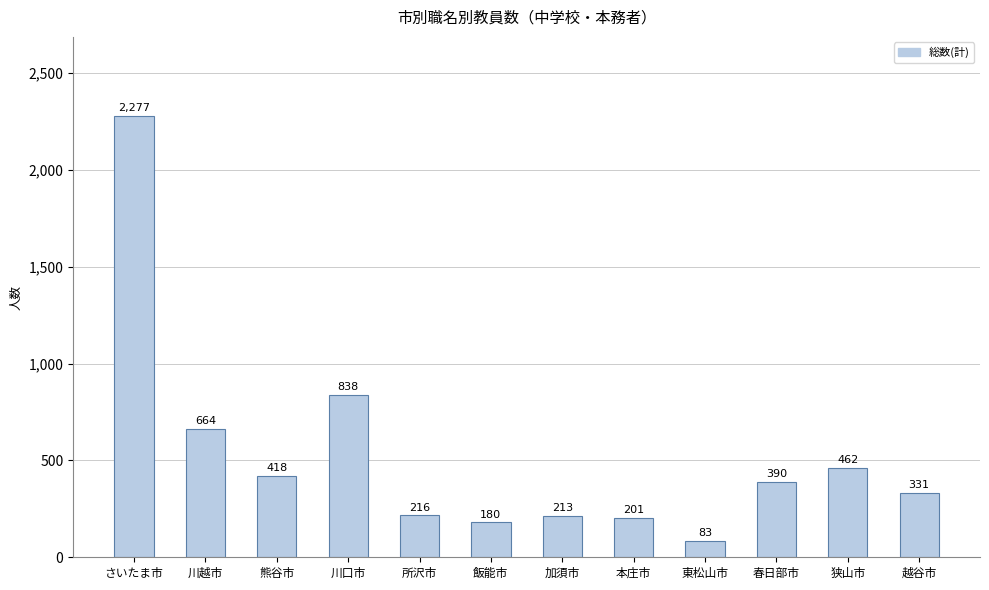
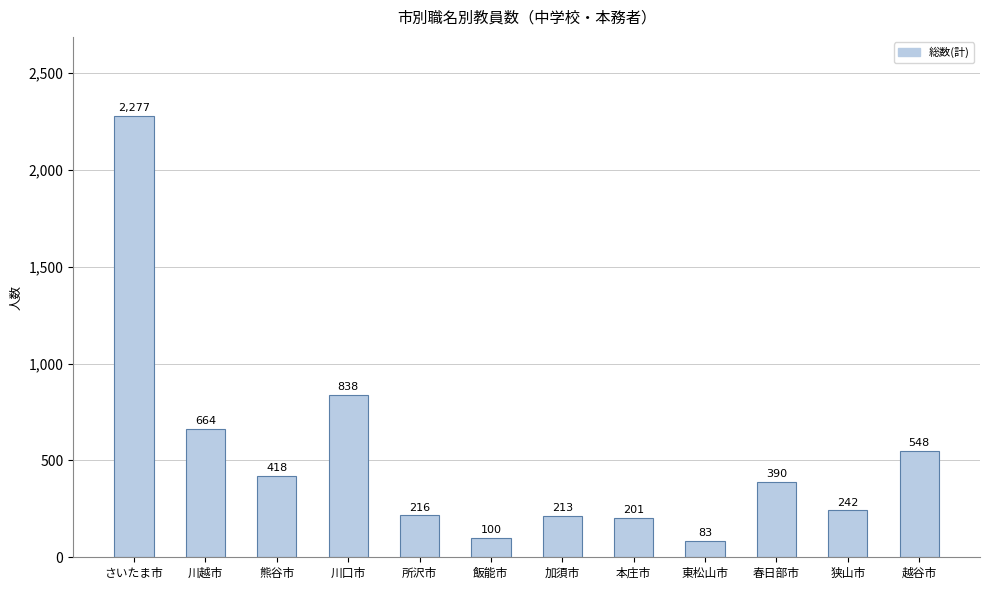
飯能市: 180 -> 100
狭山市: 462 -> 242
越谷市: 331 -> 548
